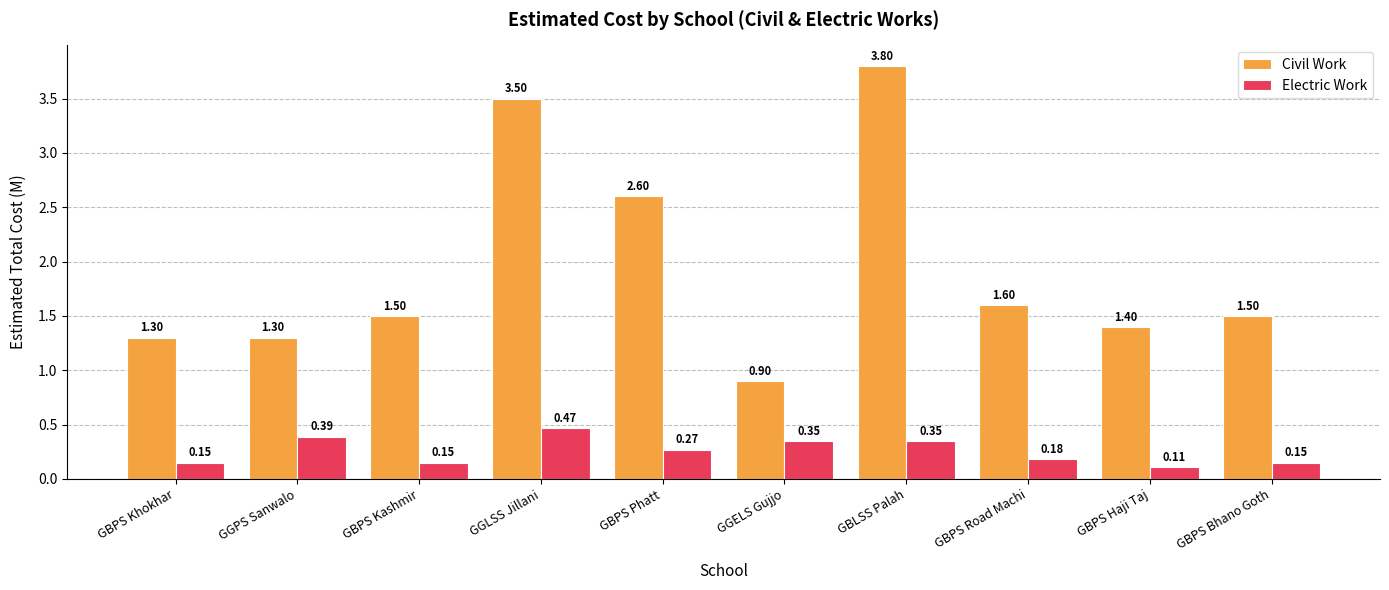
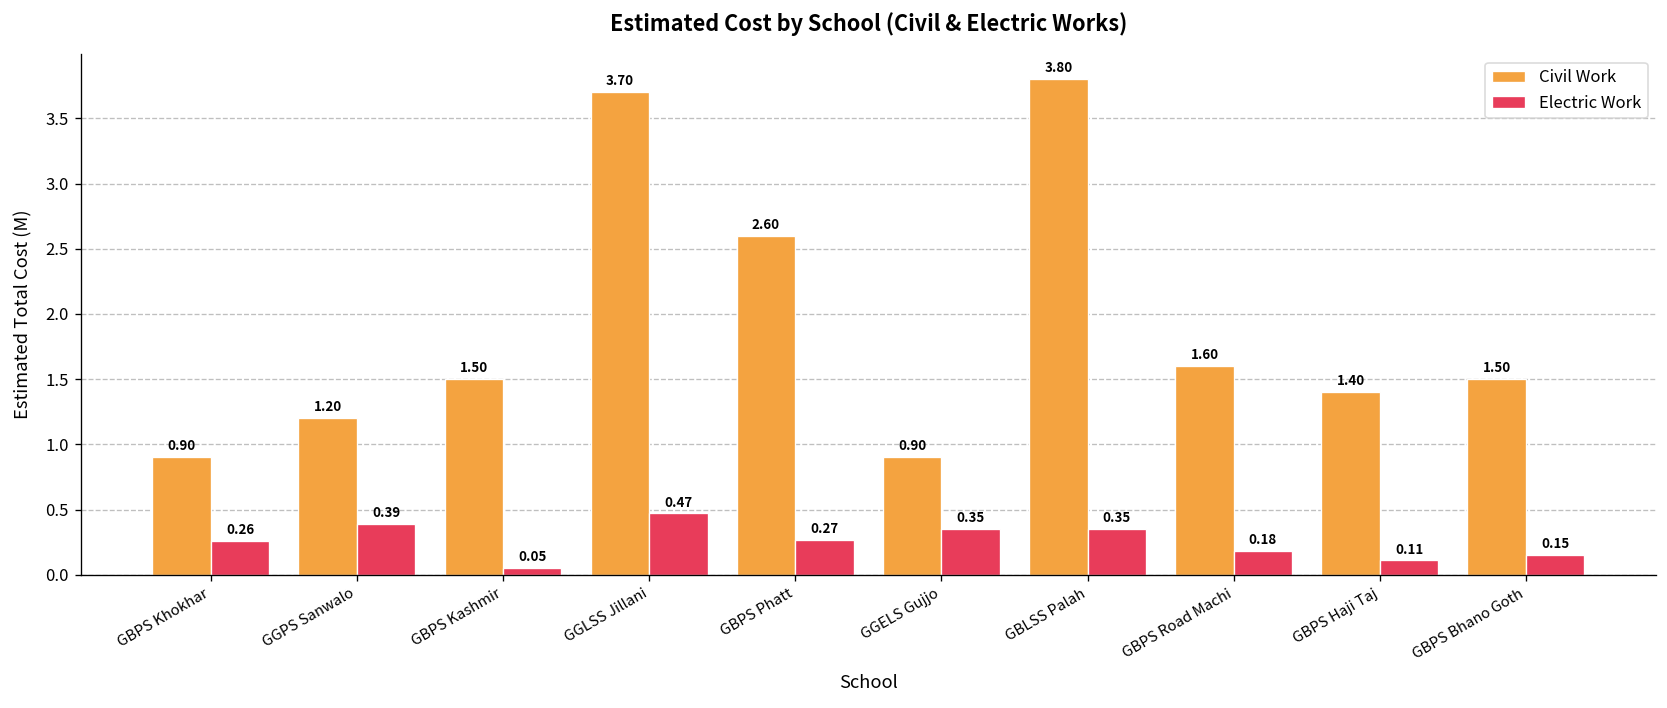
Civil Work, GBPS Khokhar: 1.30 -> 0.90
Electric Work, GBPS Khokhar: 0.15 -> 0.26
Civil Work, GGPS Sanwalo: 1.30 -> 1.20
Electric Work, GBPS Kashmir: 0.15 -> 0.05
Civil Work, GGLSS Jillani: 3.50 -> 3.70
